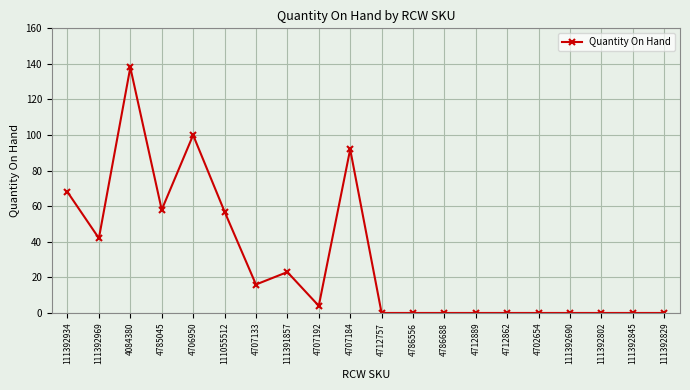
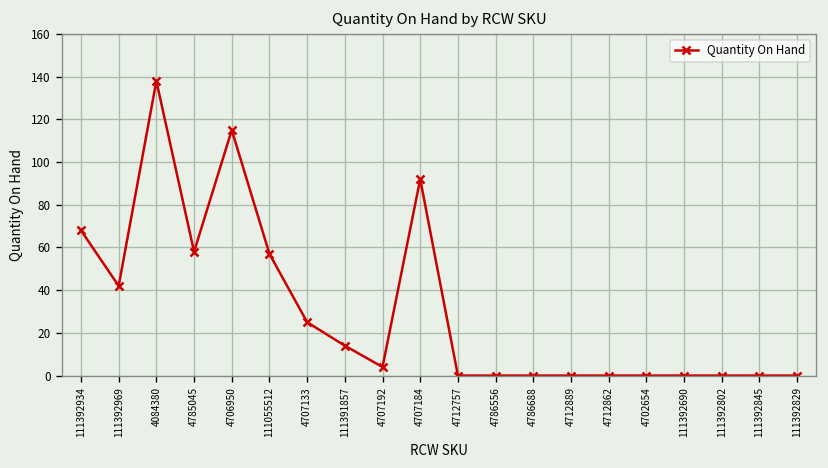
4706950: 100 -> 115
4707133: 16 -> 25
111391857: 23 -> 14
